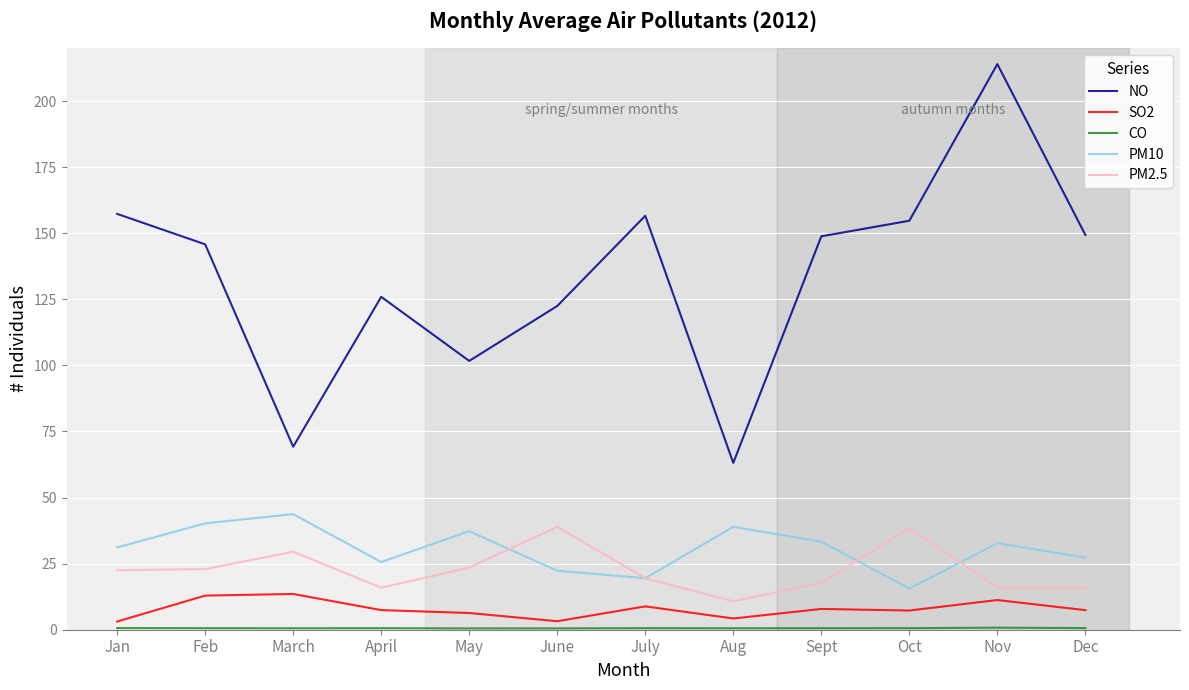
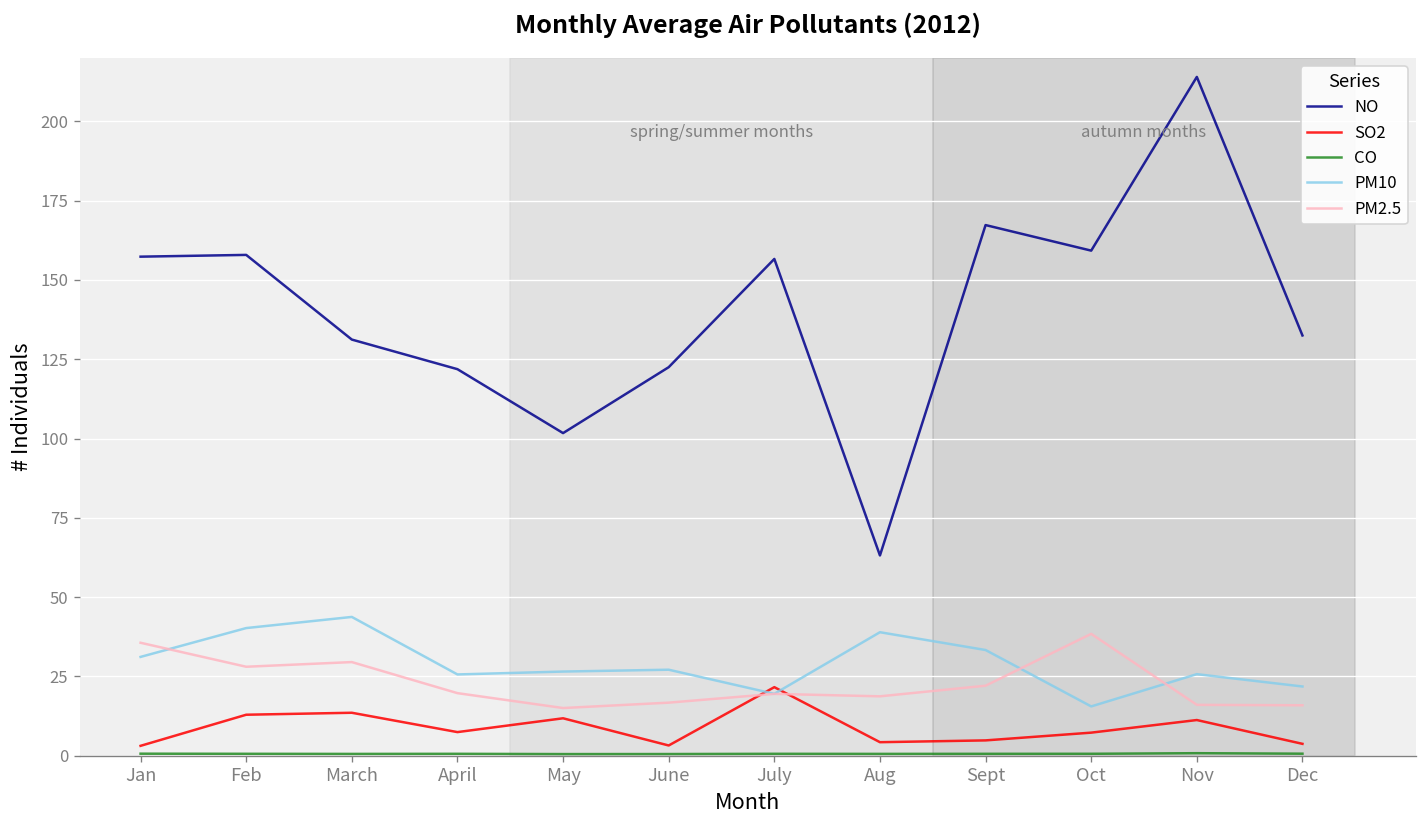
PM2.5, Jan: 23 -> 36
NO, Feb: 146 -> 158
PM2.5, Feb: 23 -> 28
NO, March: 69 -> 131
NO, April: 126 -> 122
PM2.5, April: 16 -> 20
SO2, May: 6 -> 12
PM10, May: 37 -> 27
PM2.5, May: 24 -> 15
PM10, June: 22 -> 27
PM2.5, June: 39 -> 17
SO2, July: 9 -> 22
PM2.5, Aug: 11 -> 19
NO, Sept: 149 -> 167
SO2, Sept: 8 -> 5
PM2.5, Sept: 18 -> 22
NO, Oct: 155 -> 159
PM10, Nov: 33 -> 26
NO, Dec: 149 -> 132
SO2, Dec: 7 -> 4
PM10, Dec: 27 -> 22
